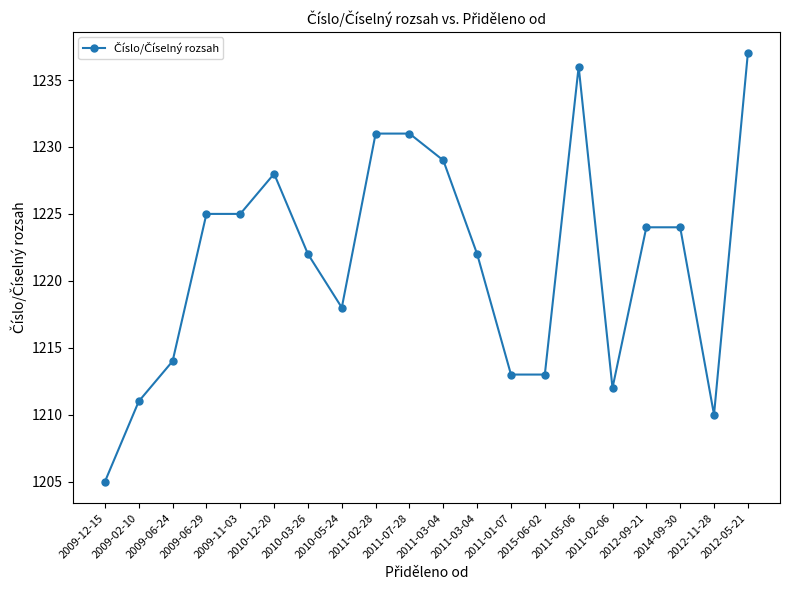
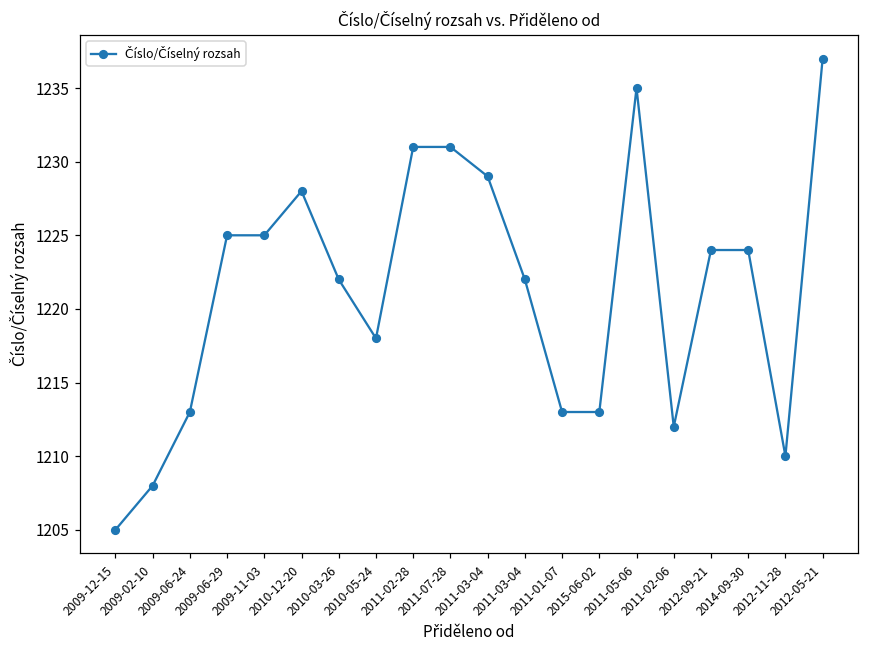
2009-02-10: 1211 -> 1208
2009-06-24: 1214 -> 1213
2011-05-06: 1236 -> 1235
